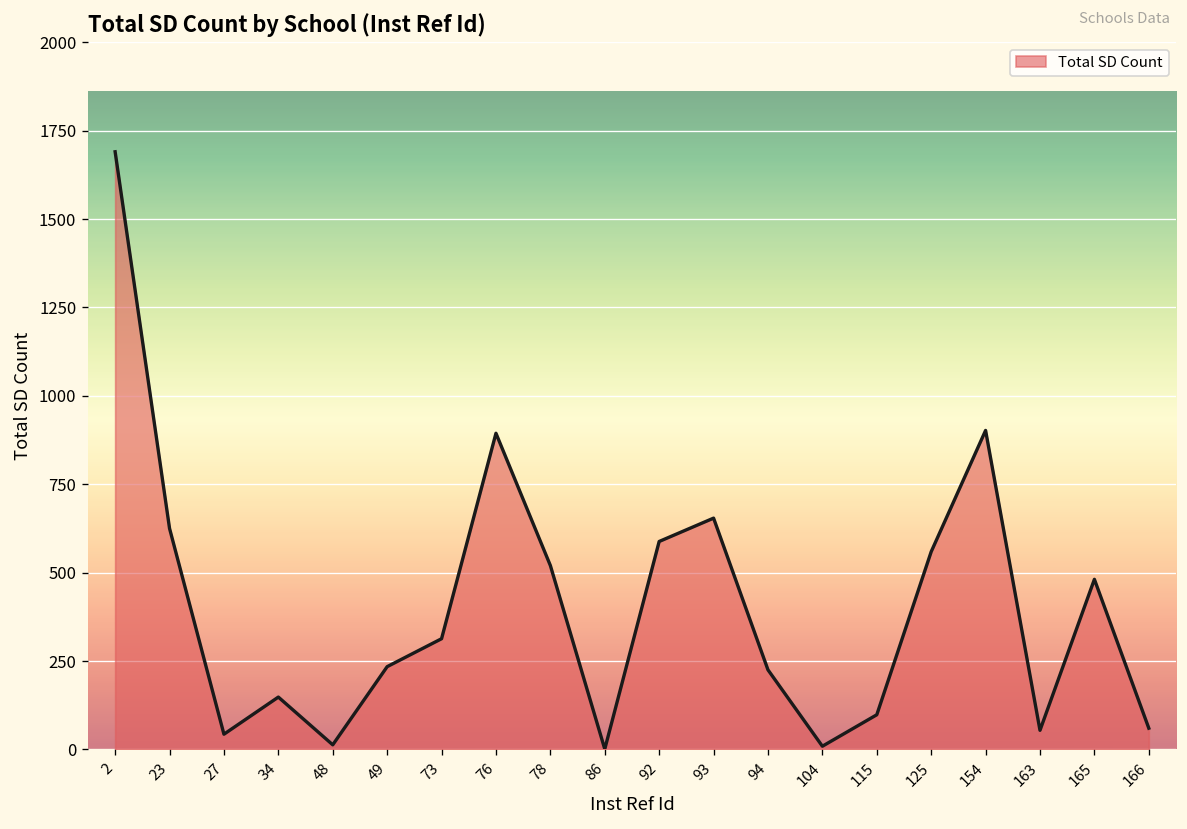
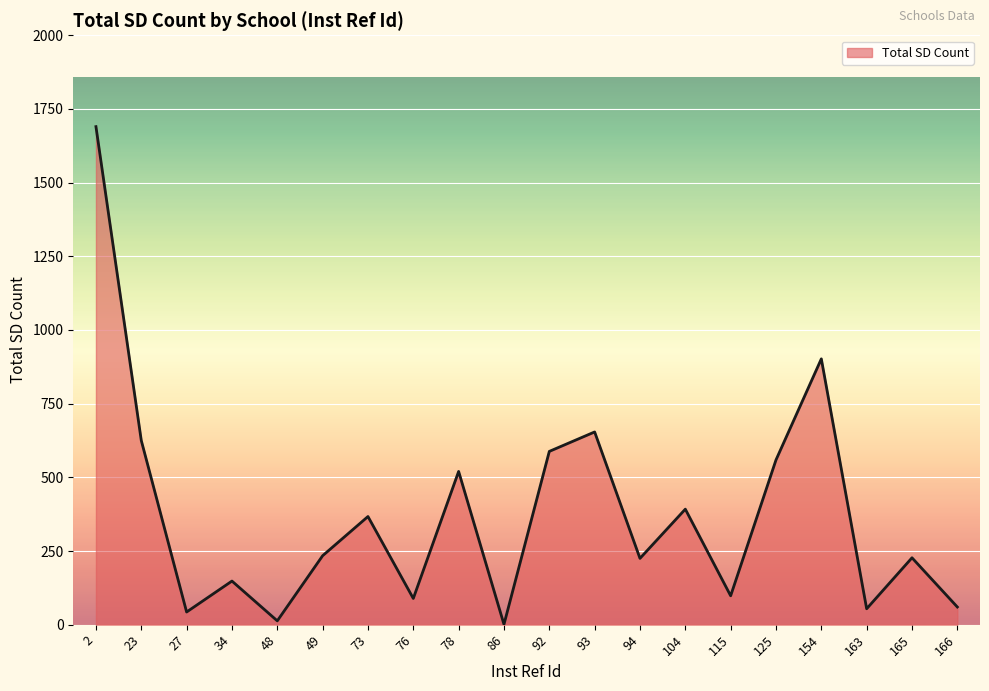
73: 310 -> 370
76: 890 -> 90
104: 10 -> 390
165: 480 -> 230
